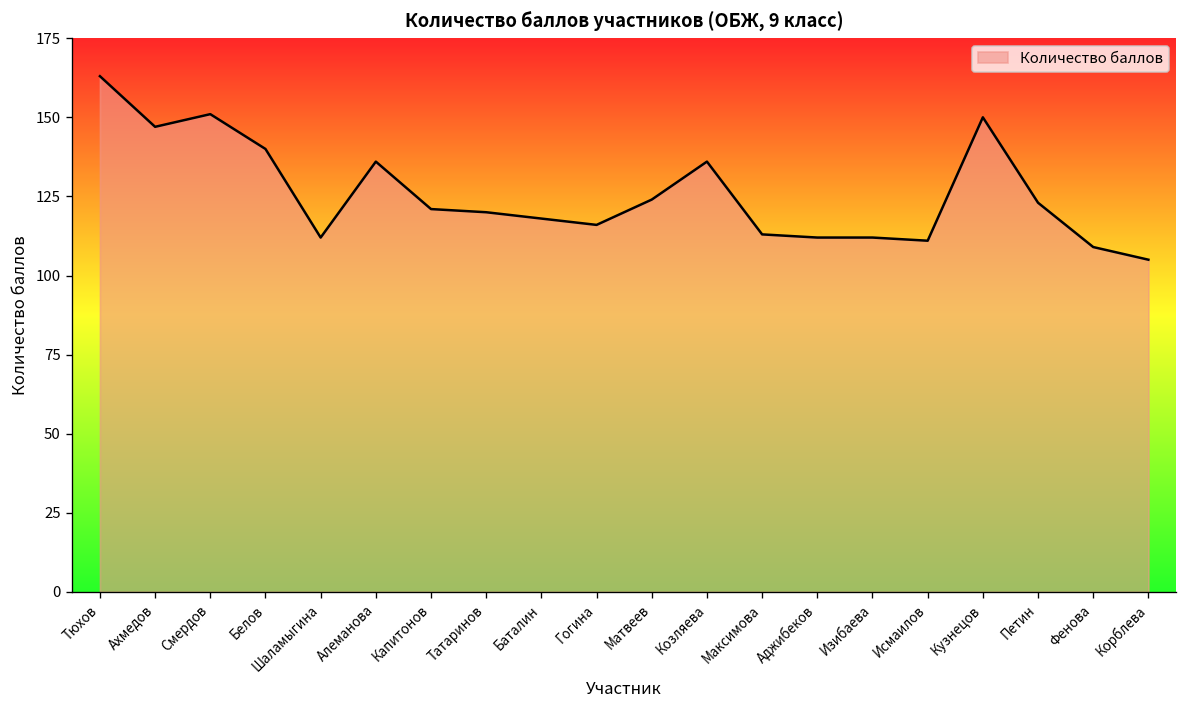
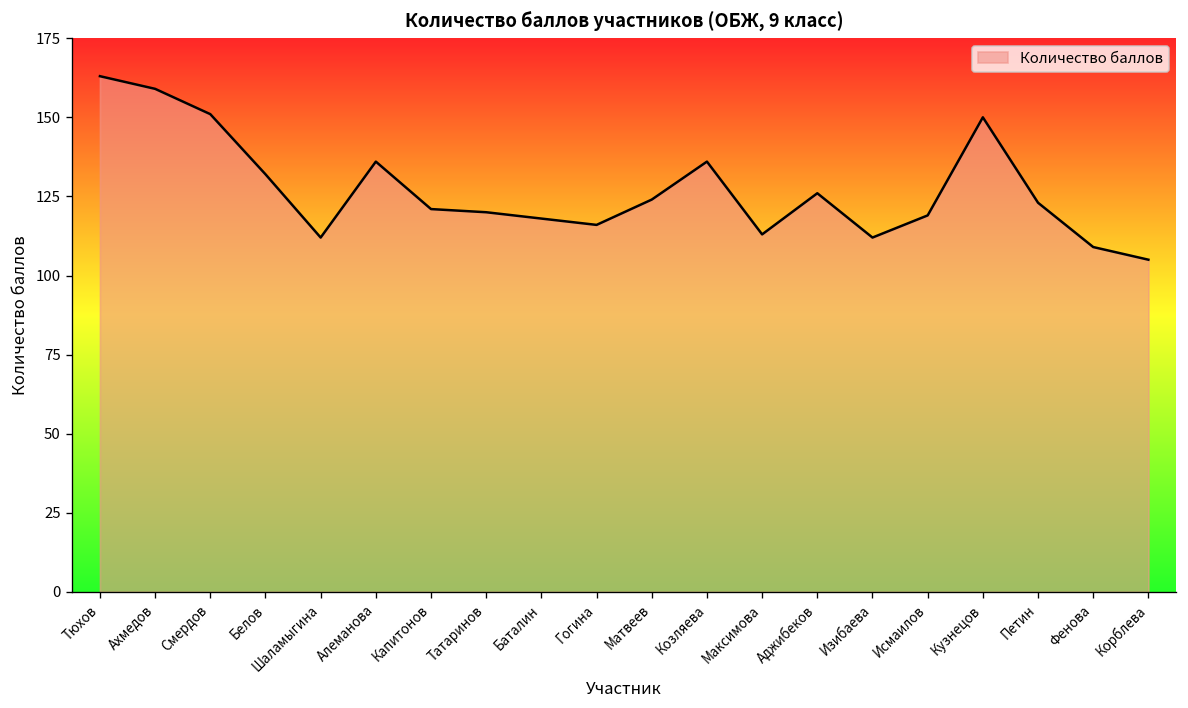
Ахмедов: 147 -> 159
Белов: 140 -> 132
Аджибеков: 112 -> 126
Исмаилов: 111 -> 119
